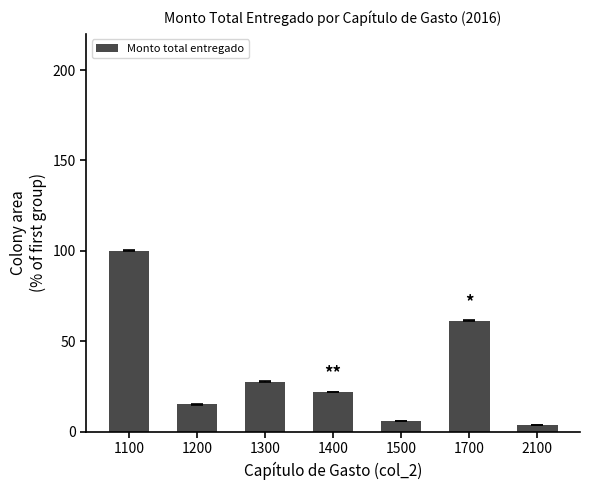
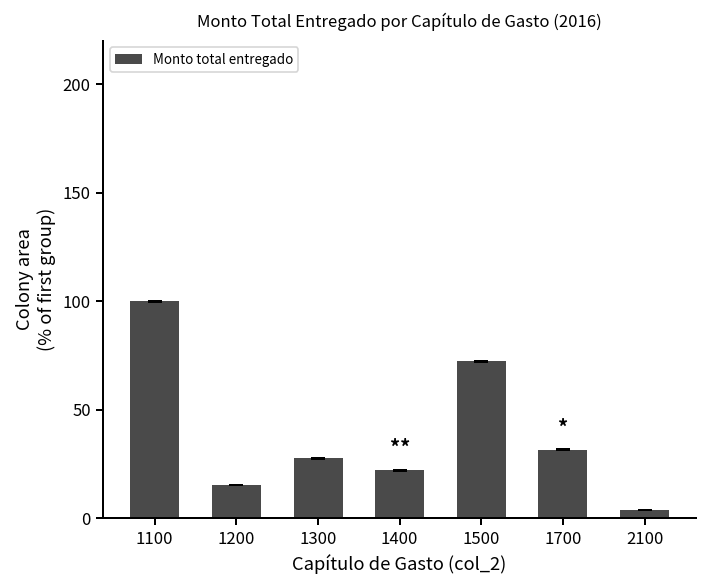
Monto total entregado, 1500: 6 -> 72
Monto total entregado, 1700: 61 -> 31
